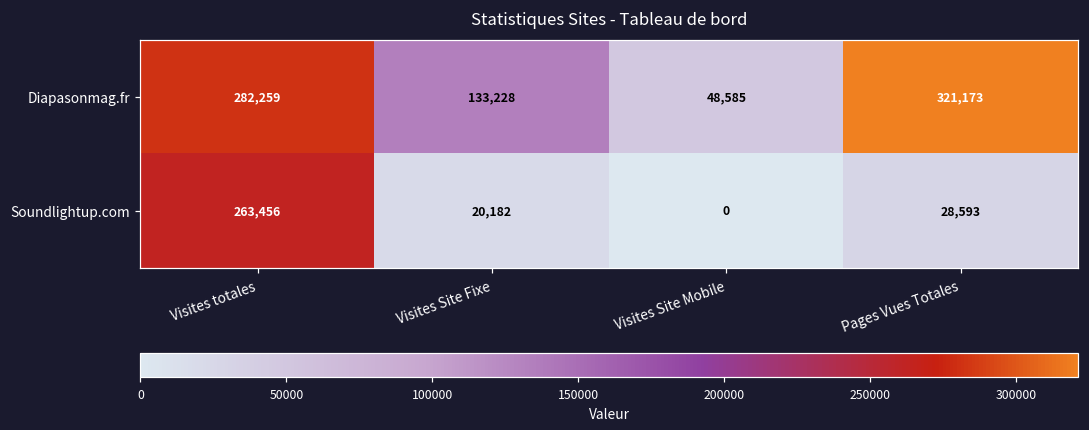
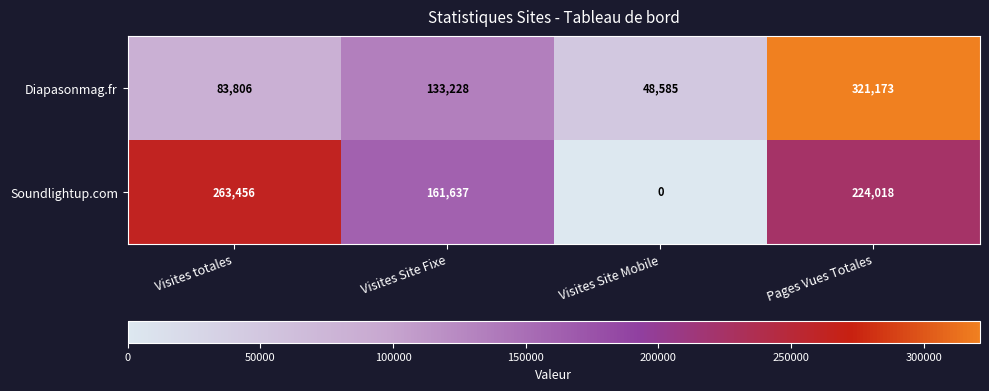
Diapasonmag.fr, Visites totales: 282,259 -> 83,806
Soundlightup.com, Visites Site Fixe: 20,182 -> 161,637
Soundlightup.com, Pages Vues Totales: 28,593 -> 224,018
